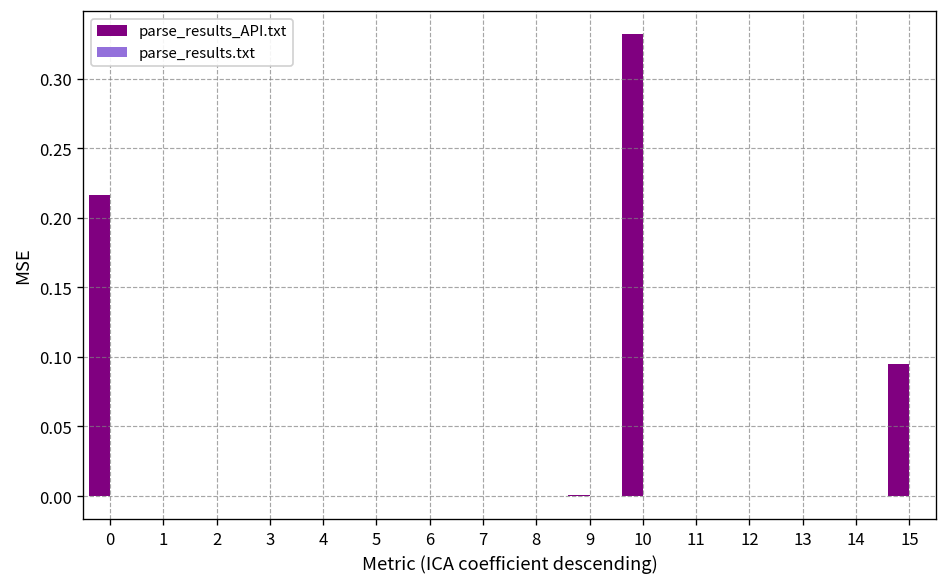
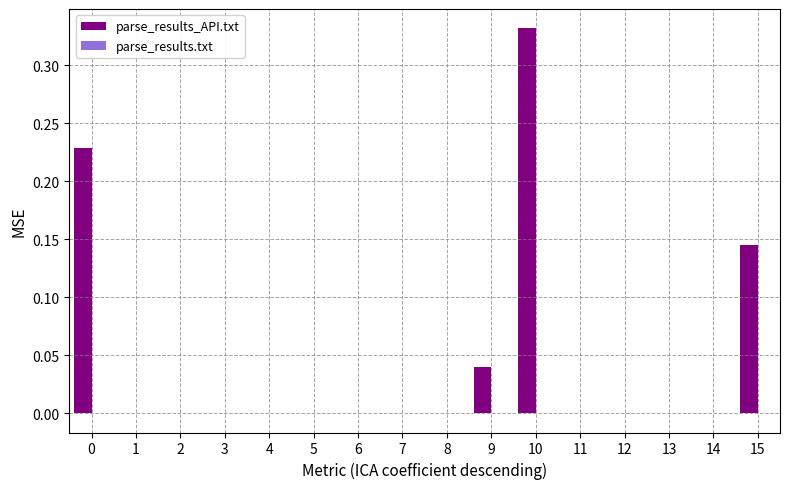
parse_results_API.txt, 0: 0.216 -> 0.228
parse_results_API.txt, 9: 0.001 -> 0.040
parse_results_API.txt, 15: 0.095 -> 0.145
